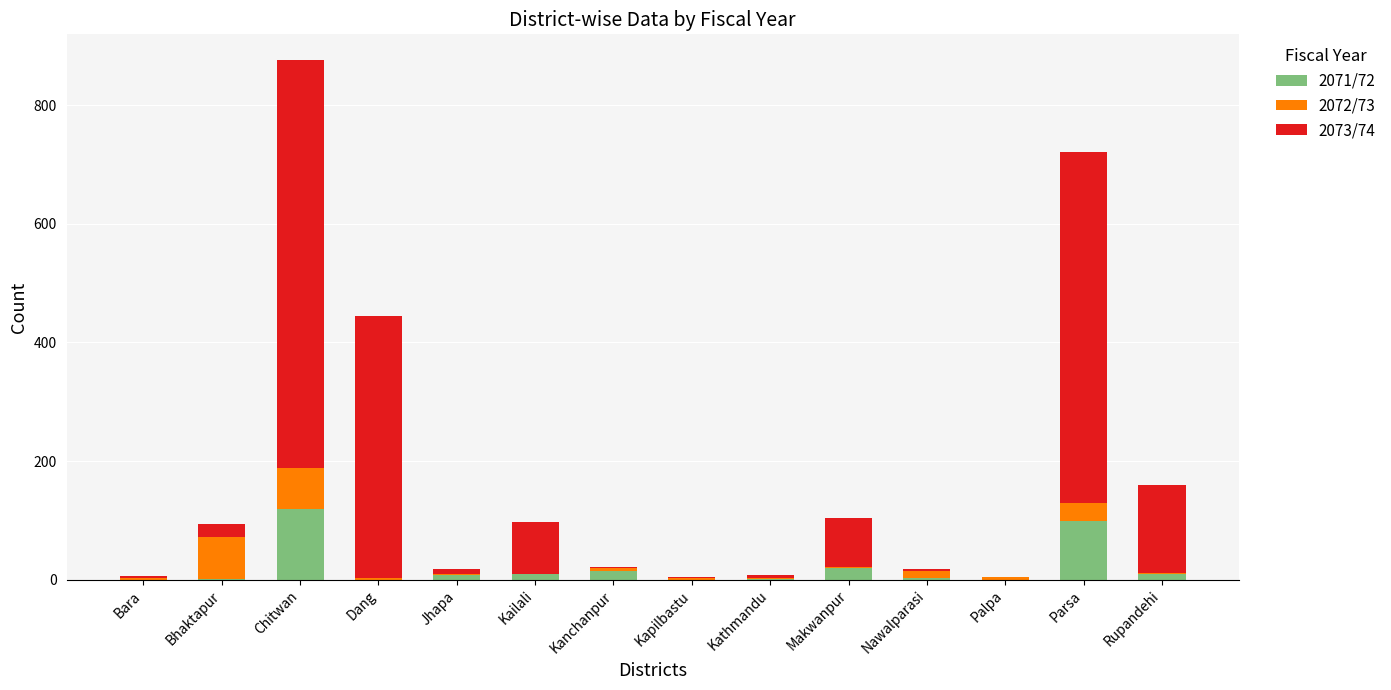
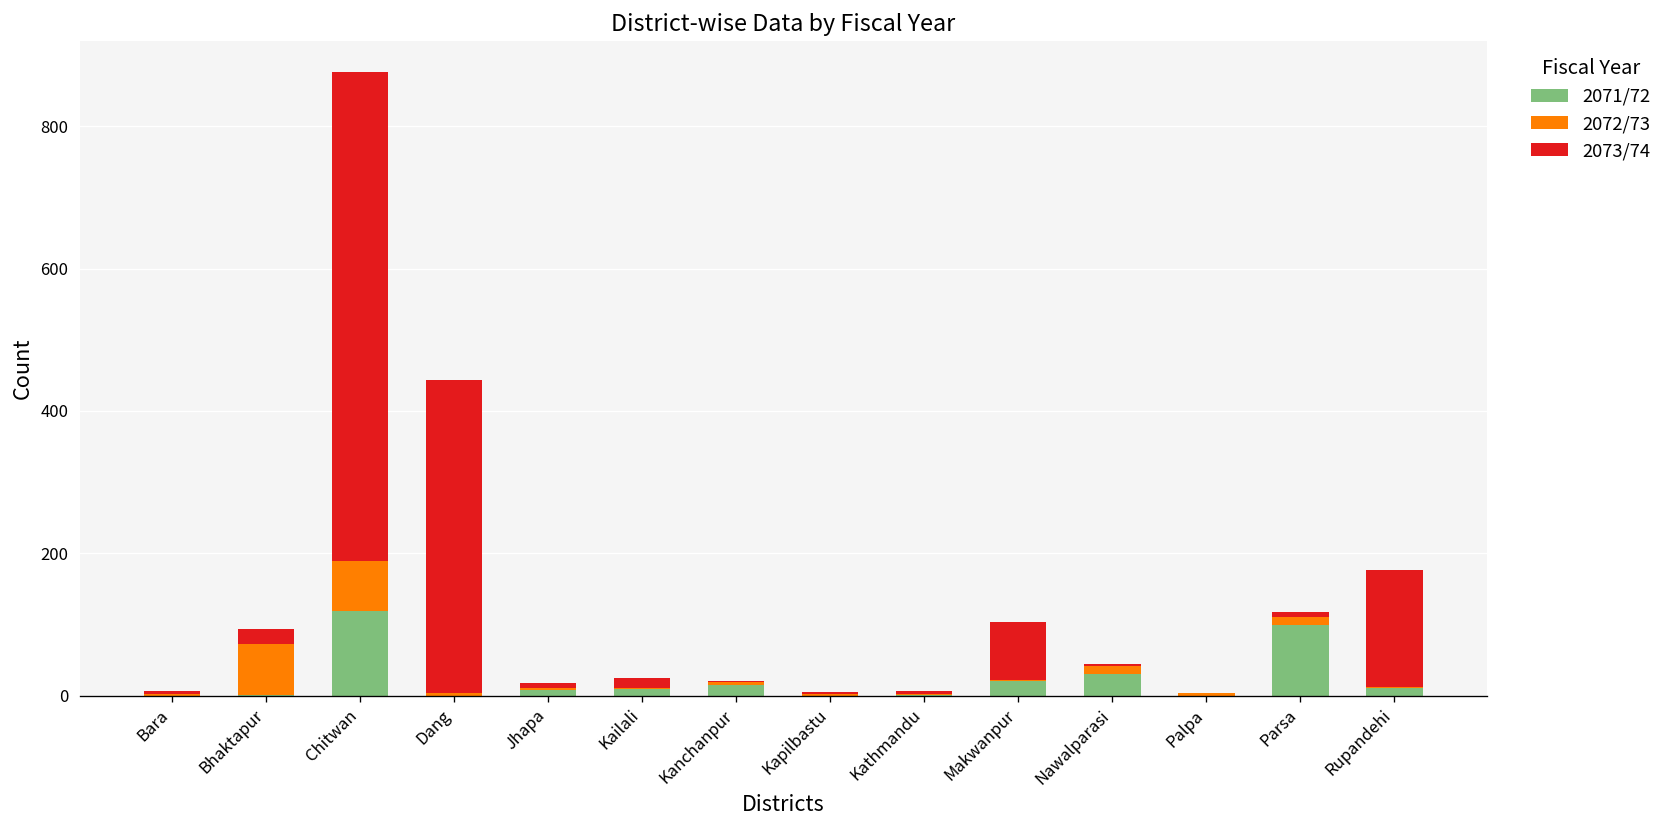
2073/74, Kailali: 90 -> 10
2071/72, Nawalparasi: 0 -> 30
2072/73, Parsa: 30 -> 10
2073/74, Parsa: 590 -> 10
2073/74, Rupandehi: 150 -> 160
